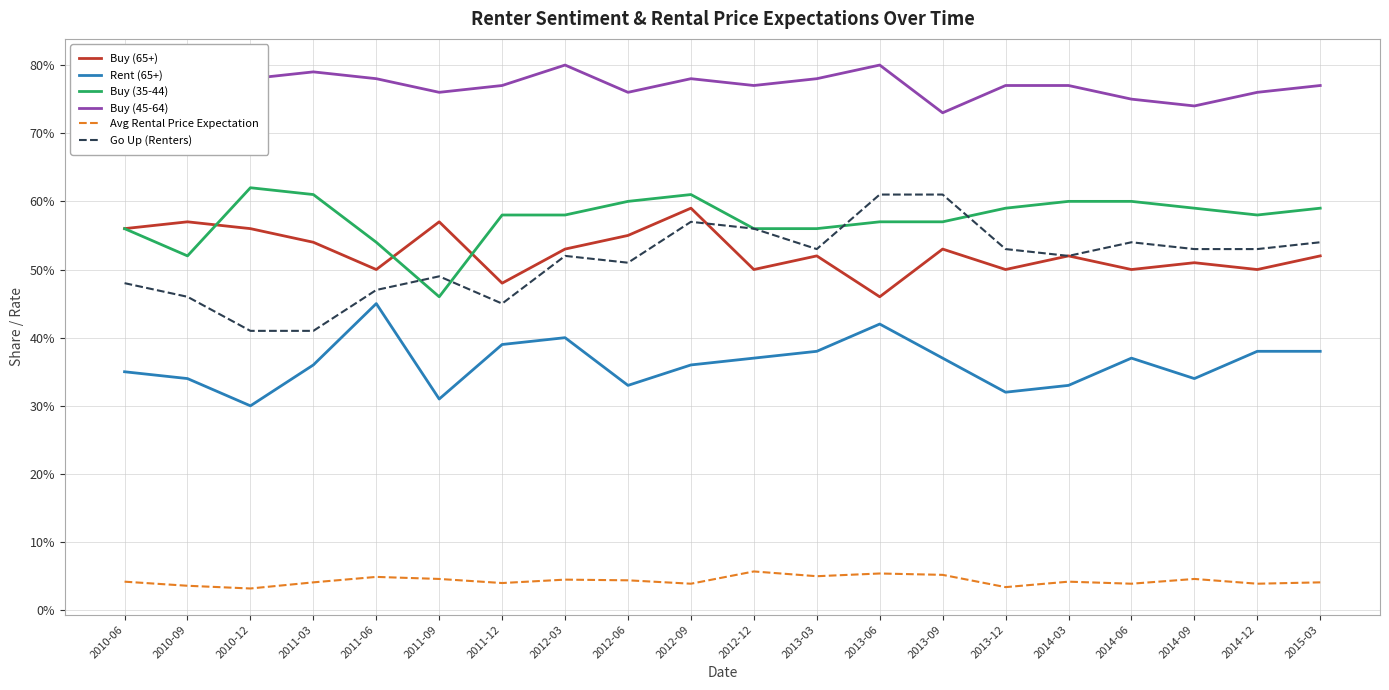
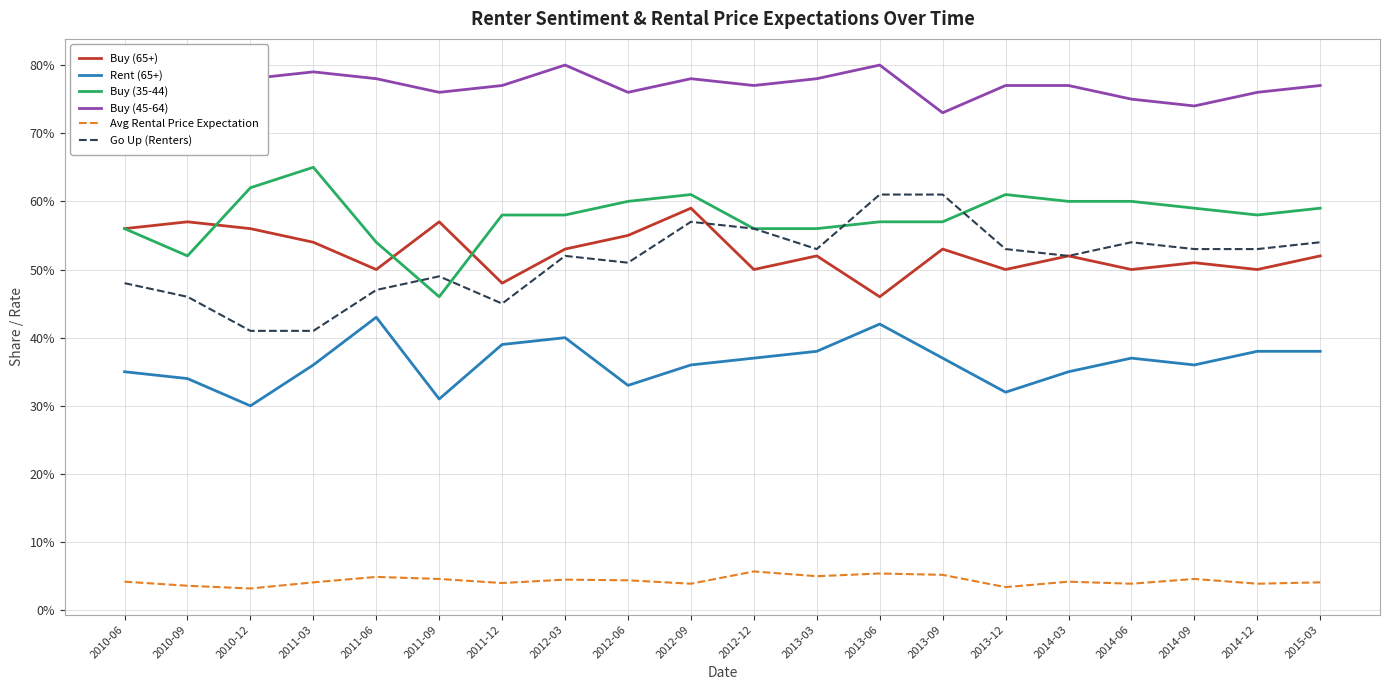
Buy (35-44), 2011-03: 61% -> 65%
Rent (65+), 2011-06: 45% -> 43%
Buy (35-44), 2013-12: 59% -> 61%
Rent (65+), 2014-03: 33% -> 35%
Rent (65+), 2014-09: 34% -> 36%
